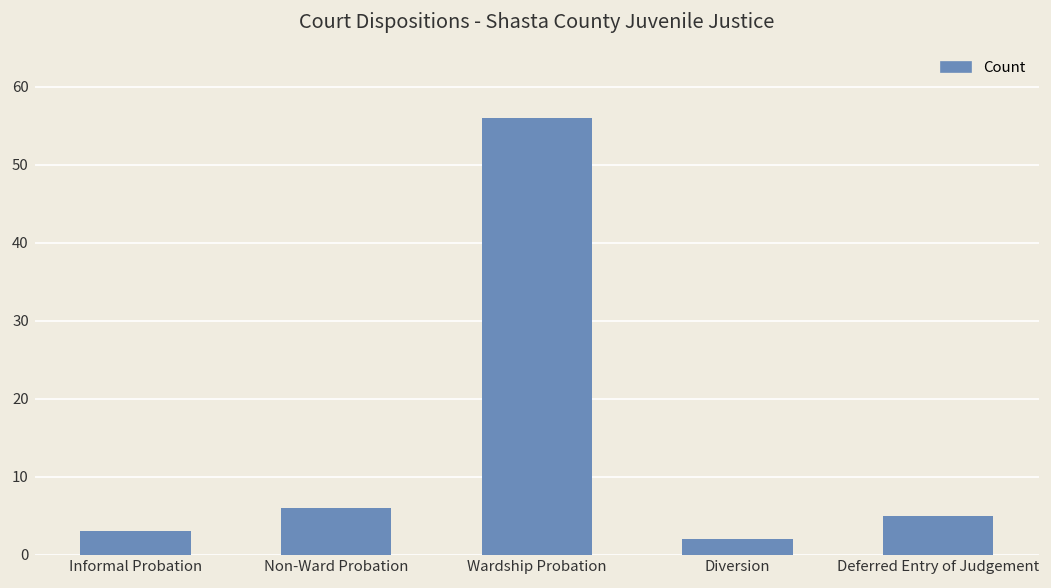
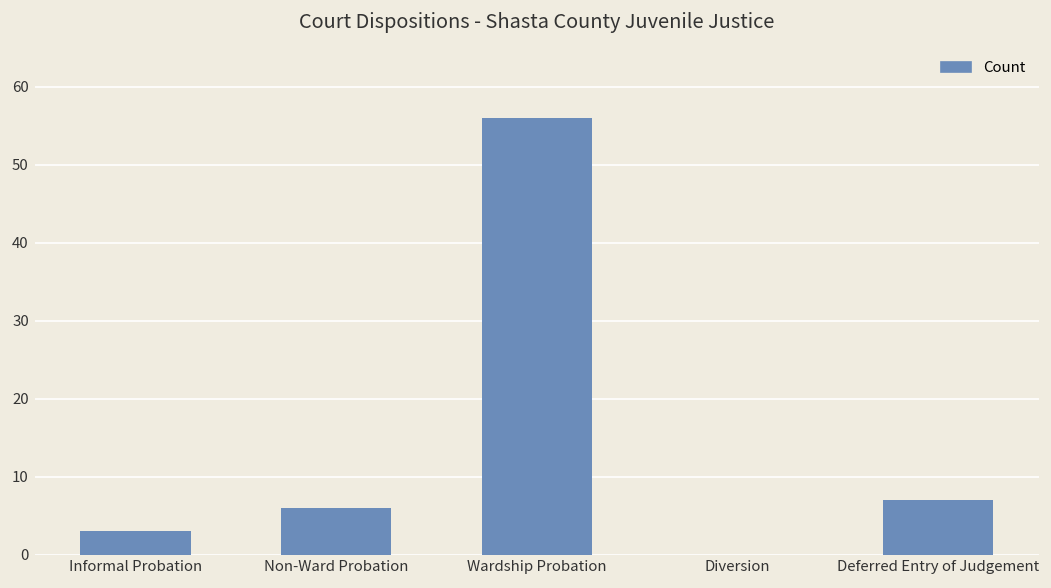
Diversion: 2 -> 0
Deferred Entry of Judgement: 5 -> 7
